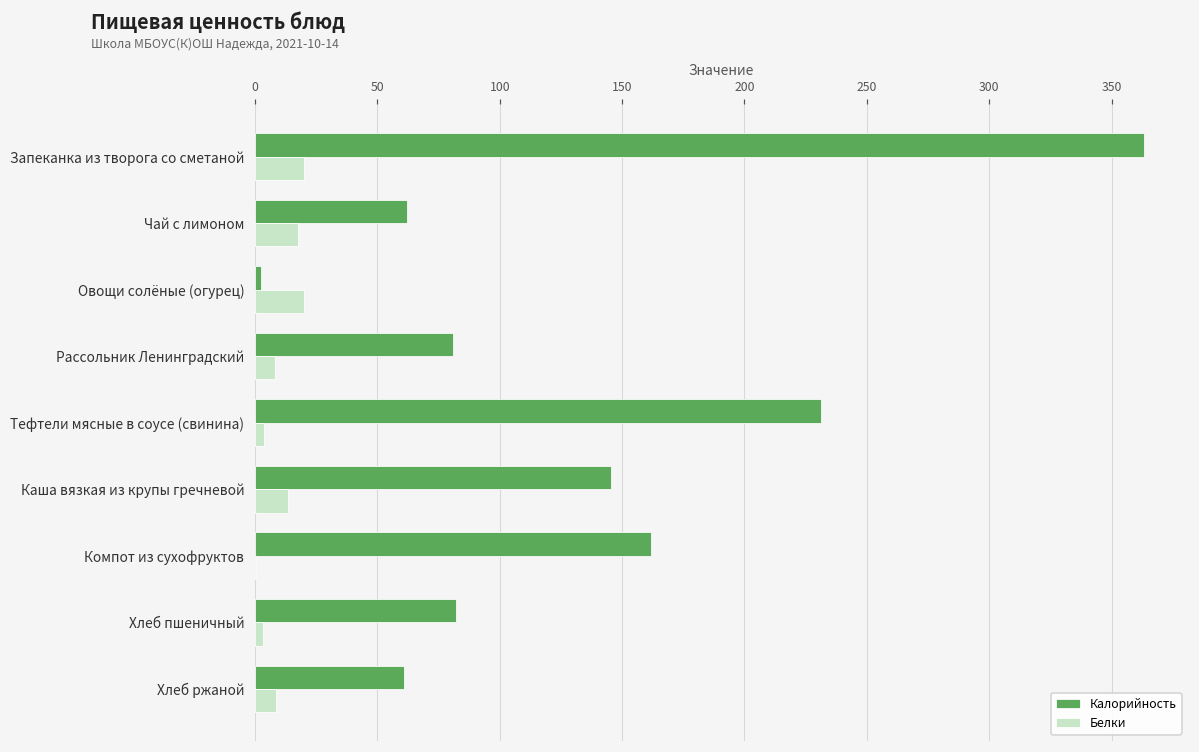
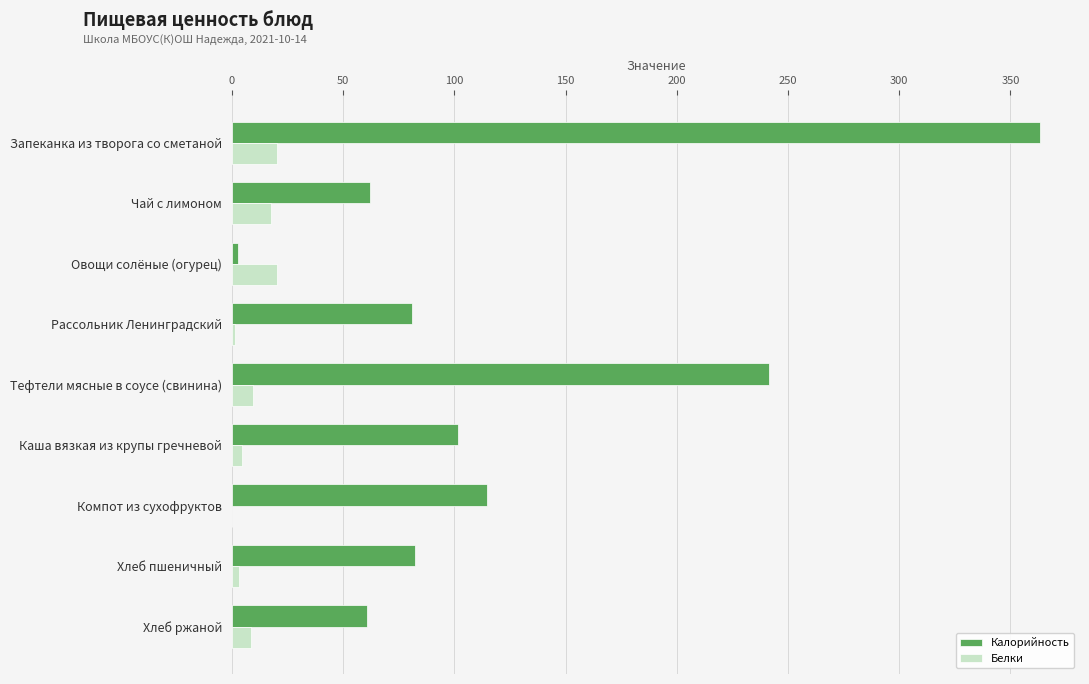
Белки, Рассольник Ленинградский: 8 -> 2
Калорийность, Тефтели мясные в соусе (свинина): 231 -> 241
Белки, Тефтели мясные в соусе (свинина): 4 -> 9
Калорийность, Каша вязкая из крупы гречневой: 146 -> 102
Белки, Каша вязкая из крупы гречневой: 13 -> 5
Калорийность, Компот из сухофруктов: 162 -> 115
